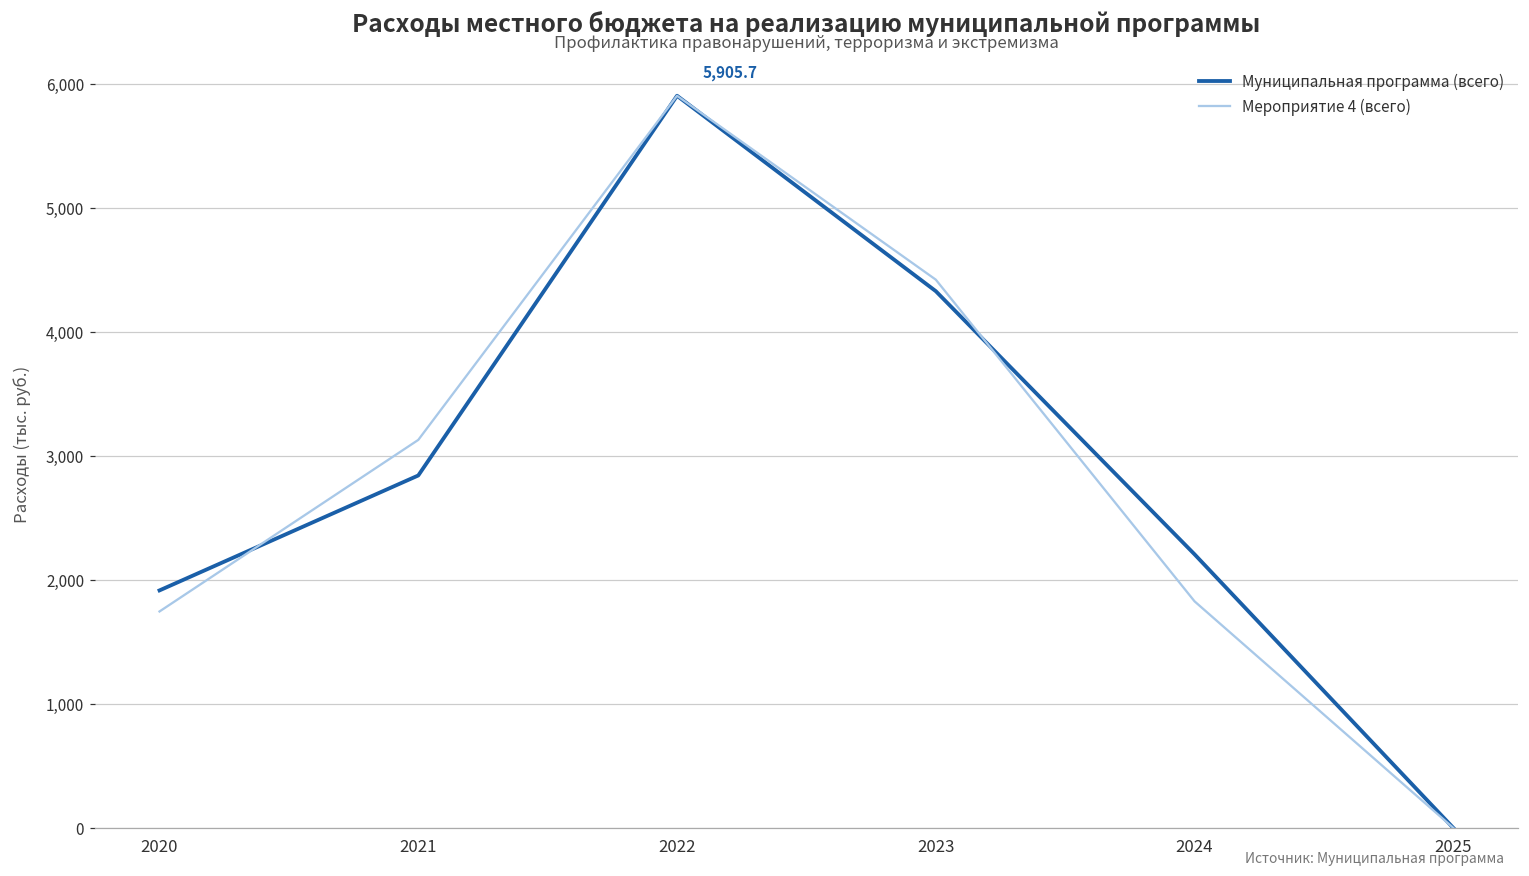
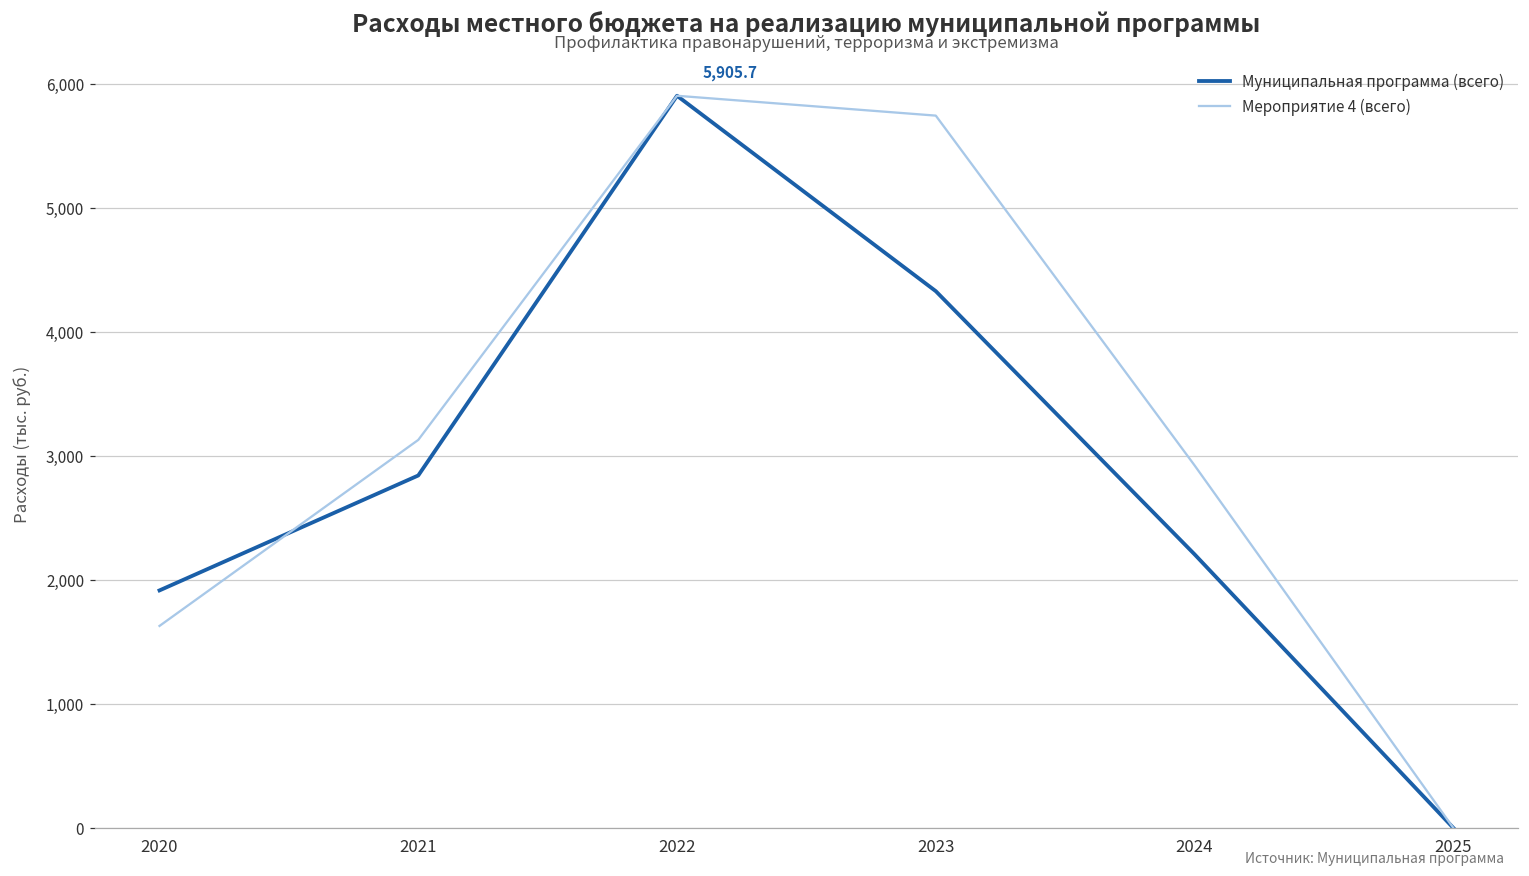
Мероприятие 4 (всего), 2020: 1,750 -> 1,630
Мероприятие 4 (всего), 2023: 4,420 -> 5,750
Мероприятие 4 (всего), 2024: 1,830 -> 2,920
